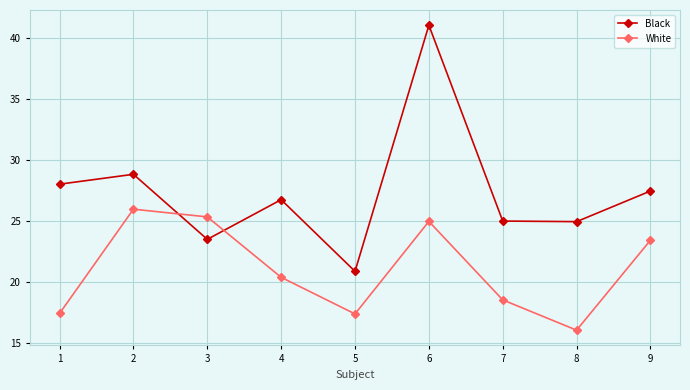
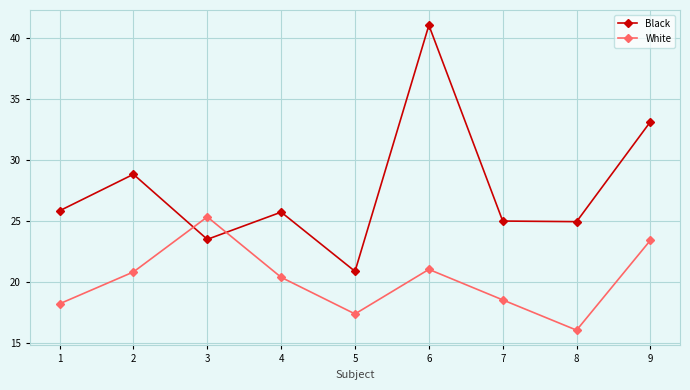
Black, 1: 28.0 -> 25.9
White, 1: 17.4 -> 18.2
White, 2: 26.0 -> 20.8
Black, 4: 26.8 -> 25.7
White, 6: 25.0 -> 21.1
Black, 9: 27.5 -> 33.2
